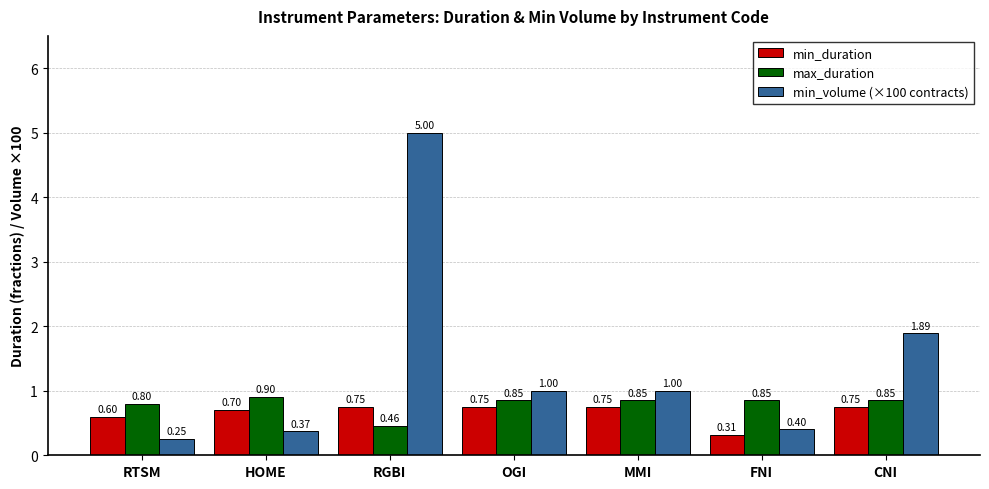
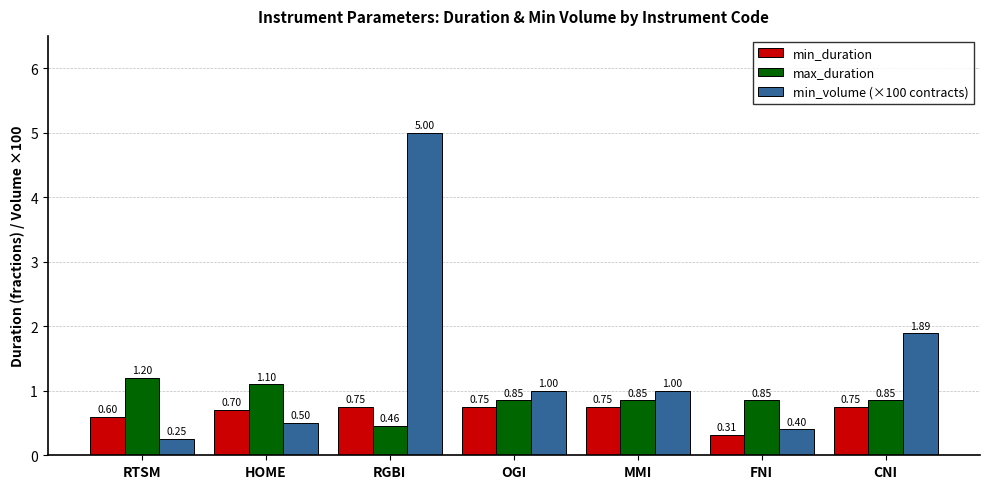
max_duration, RTSM: 0.80 -> 1.20
max_duration, HOME: 0.90 -> 1.10
min_volume (×100 contracts), HOME: 0.37 -> 0.50
